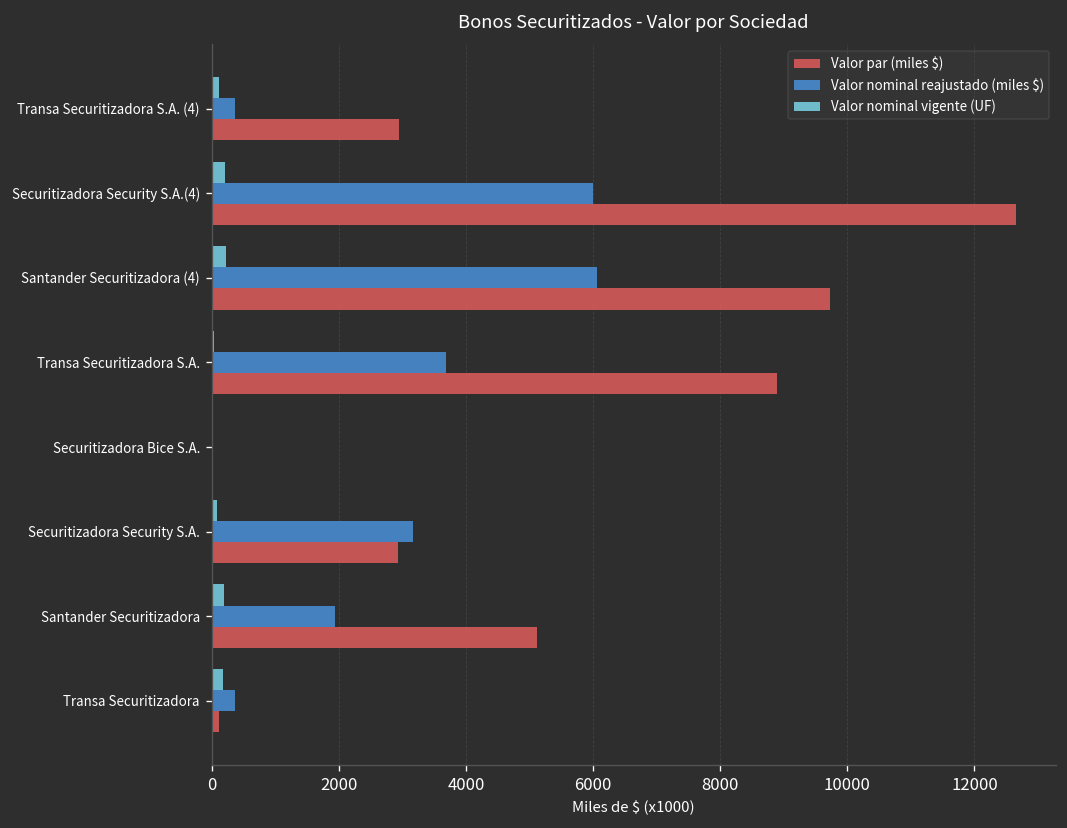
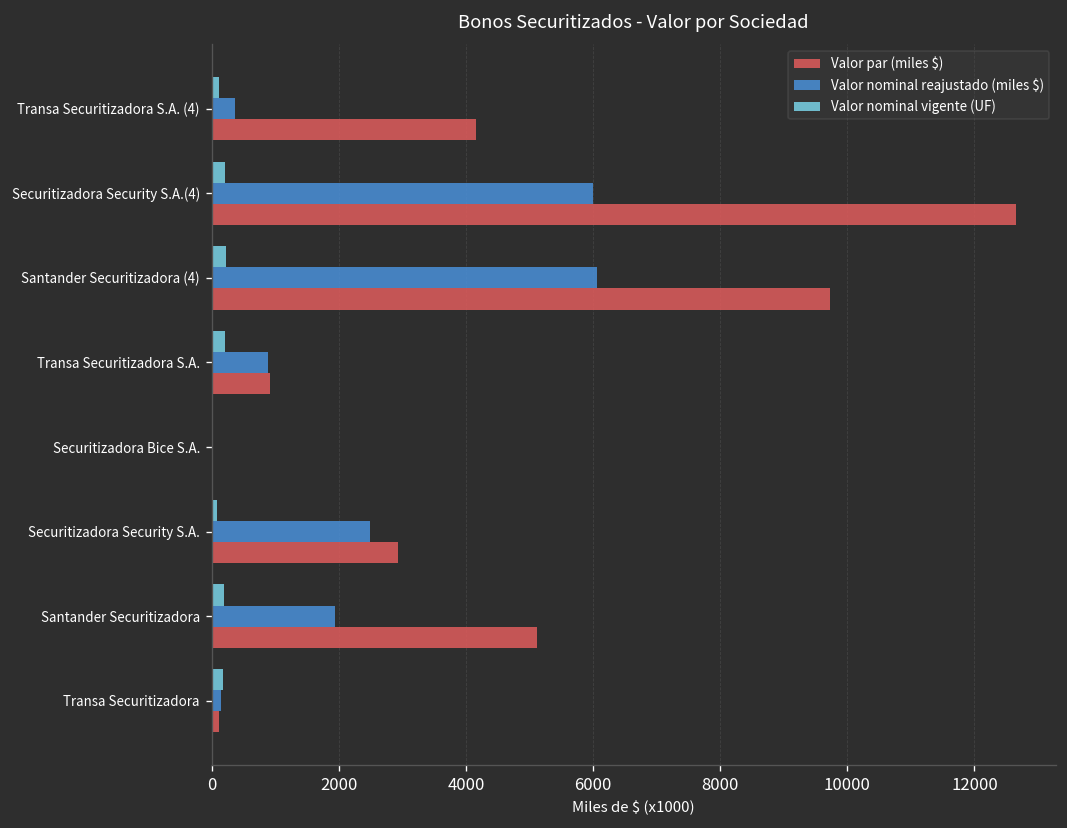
Valor par (miles $), Transa Securitizadora S.A. (4): 2900 -> 4200
Valor nominal vigente (UF), Transa Securitizadora S.A.: 0 -> 200
Valor nominal reajustado (miles $), Transa Securitizadora S.A.: 3700 -> 900
Valor par (miles $), Transa Securitizadora S.A.: 8900 -> 900
Valor nominal reajustado (miles $), Securitizadora Security S.A.: 3200 -> 2500
Valor nominal reajustado (miles $), Transa Securitizadora: 400 -> 200
